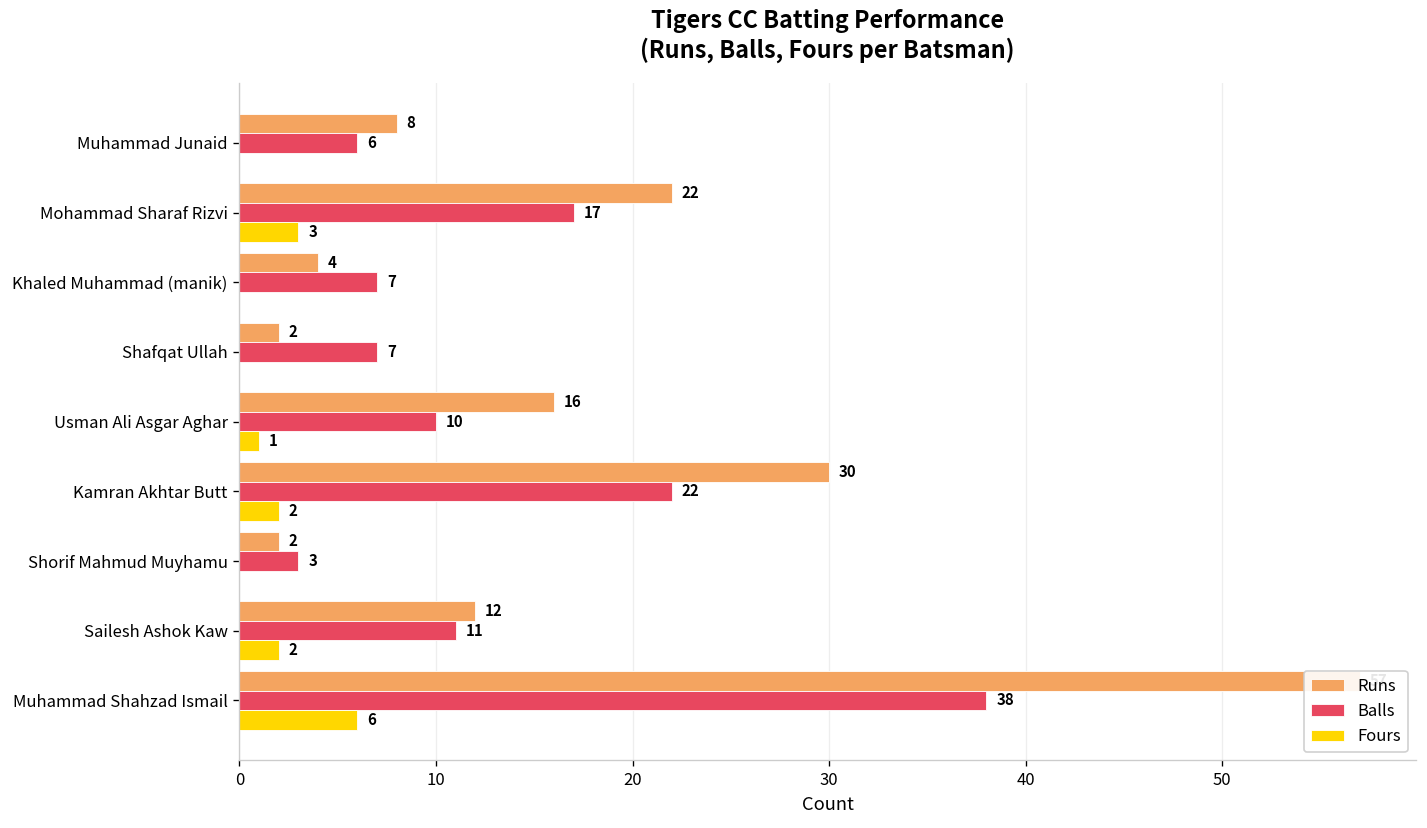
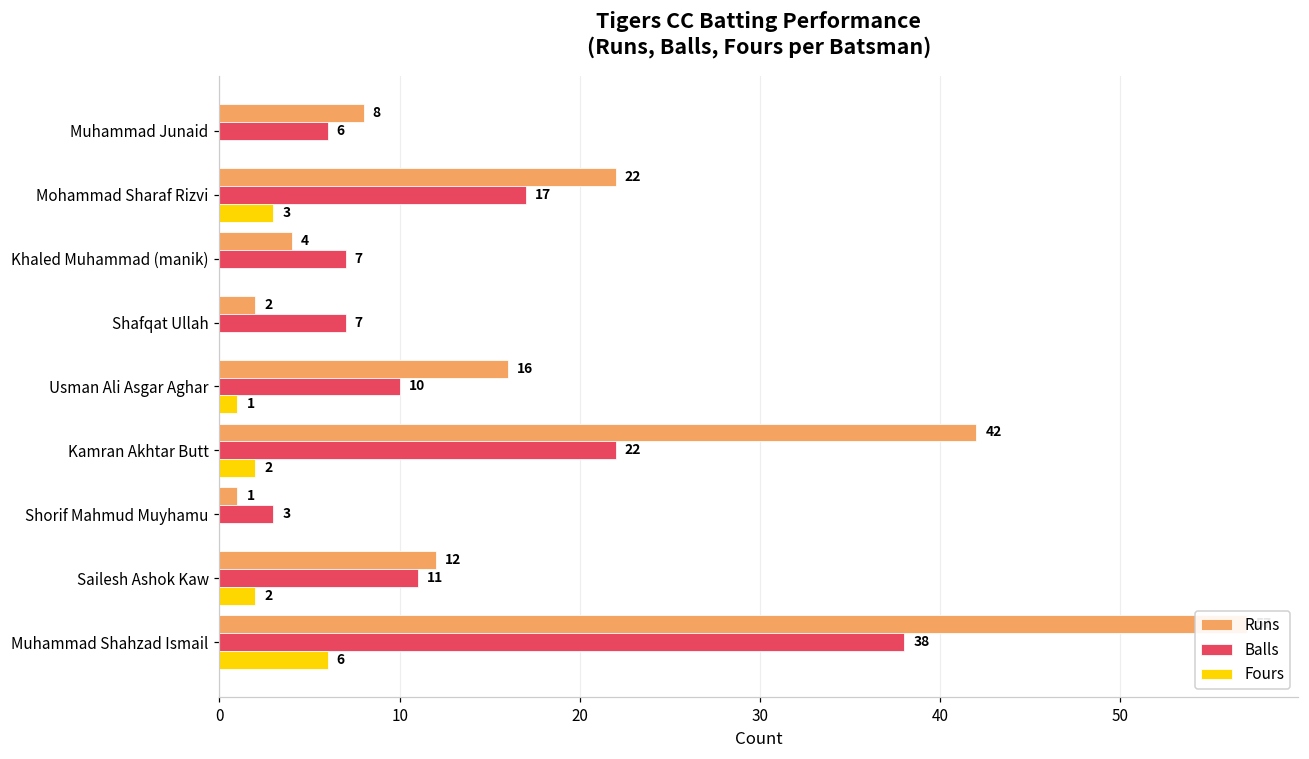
Runs, Kamran Akhtar Butt: 30 -> 42
Runs, Shorif Mahmud Muyhamu: 2 -> 1
